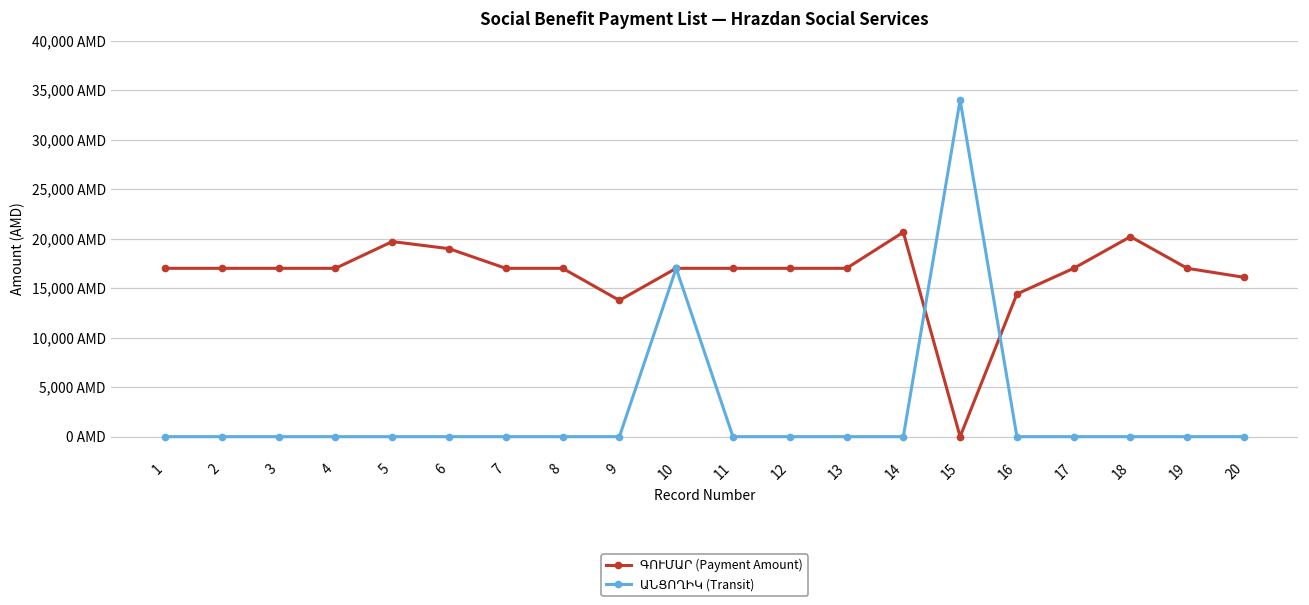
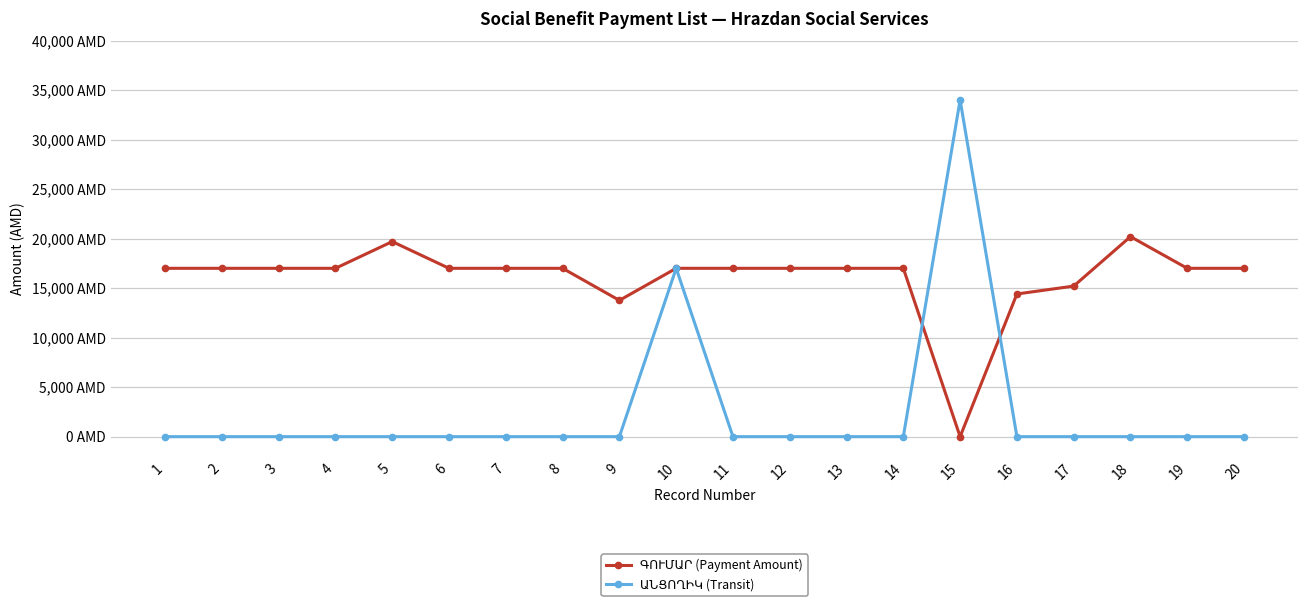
ԳՈՒՄԱՐ (Payment Amount), 6: 19,000 AMD -> 17,000 AMD
ԳՈՒՄԱՐ (Payment Amount), 14: 21,000 AMD -> 17,000 AMD
ԳՈՒՄԱՐ (Payment Amount), 17: 17,000 AMD -> 15,000 AMD
ԳՈՒՄԱՐ (Payment Amount), 20: 16,000 AMD -> 17,000 AMD
